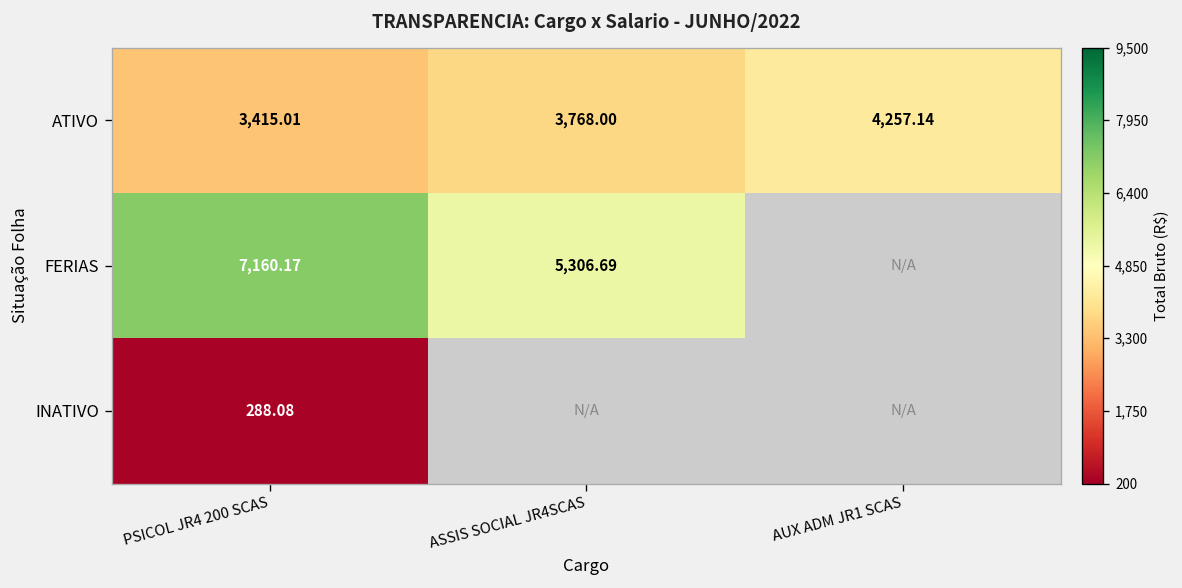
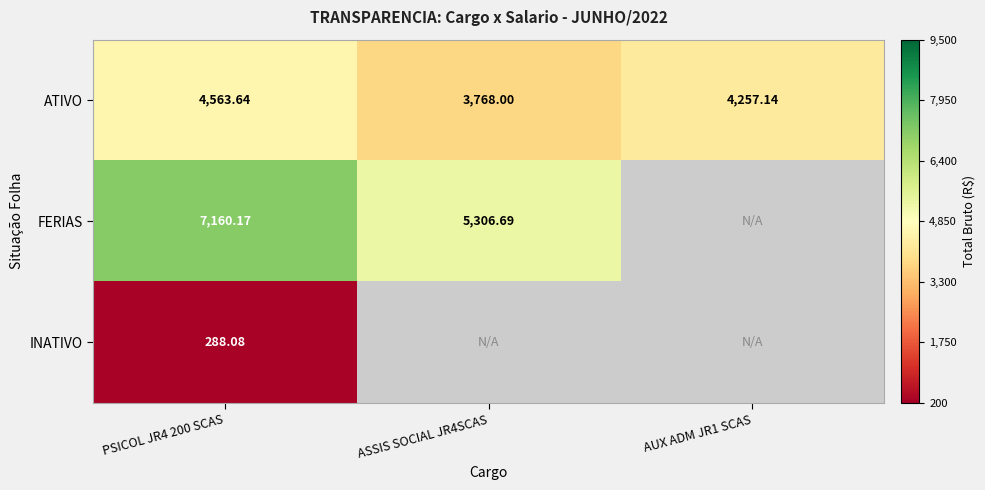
ATIVO, PSICOL JR4 200 SCAS: 3,415.01 -> 4,563.64
